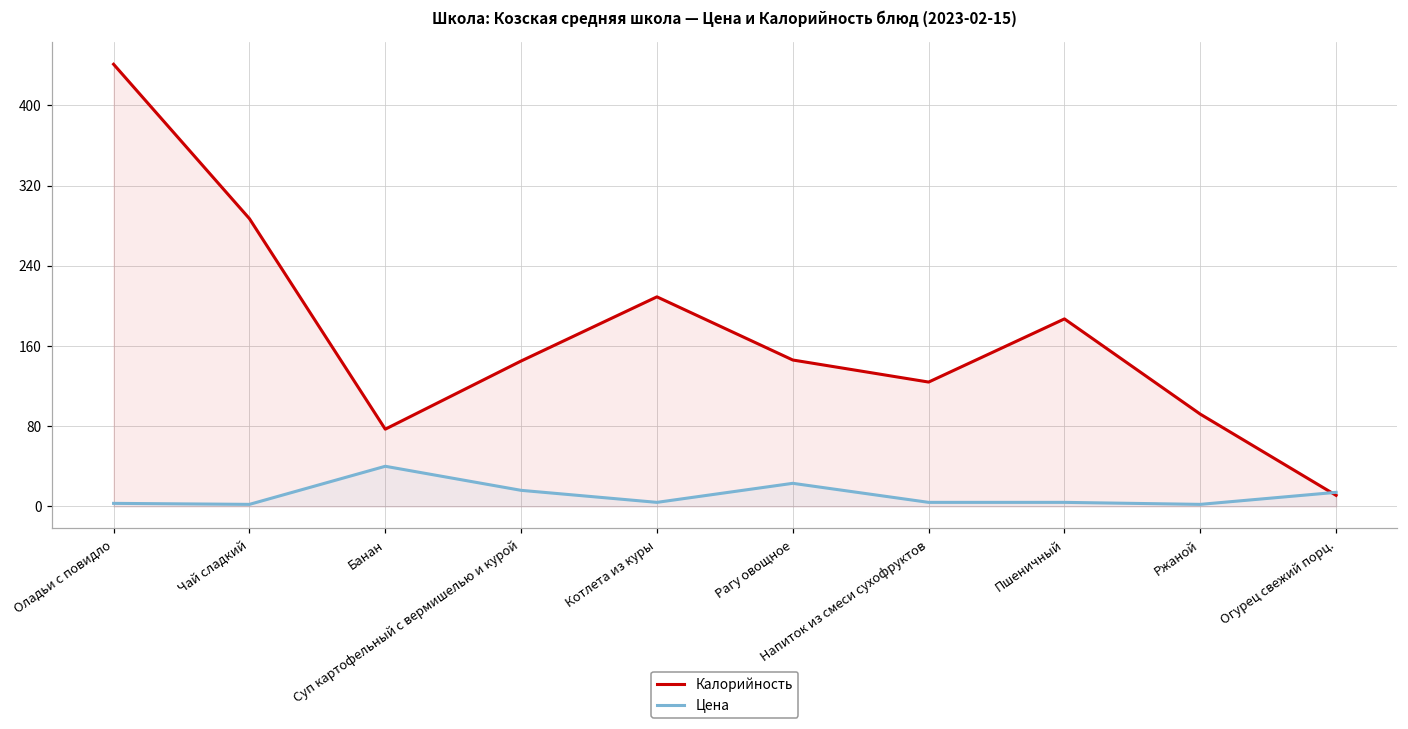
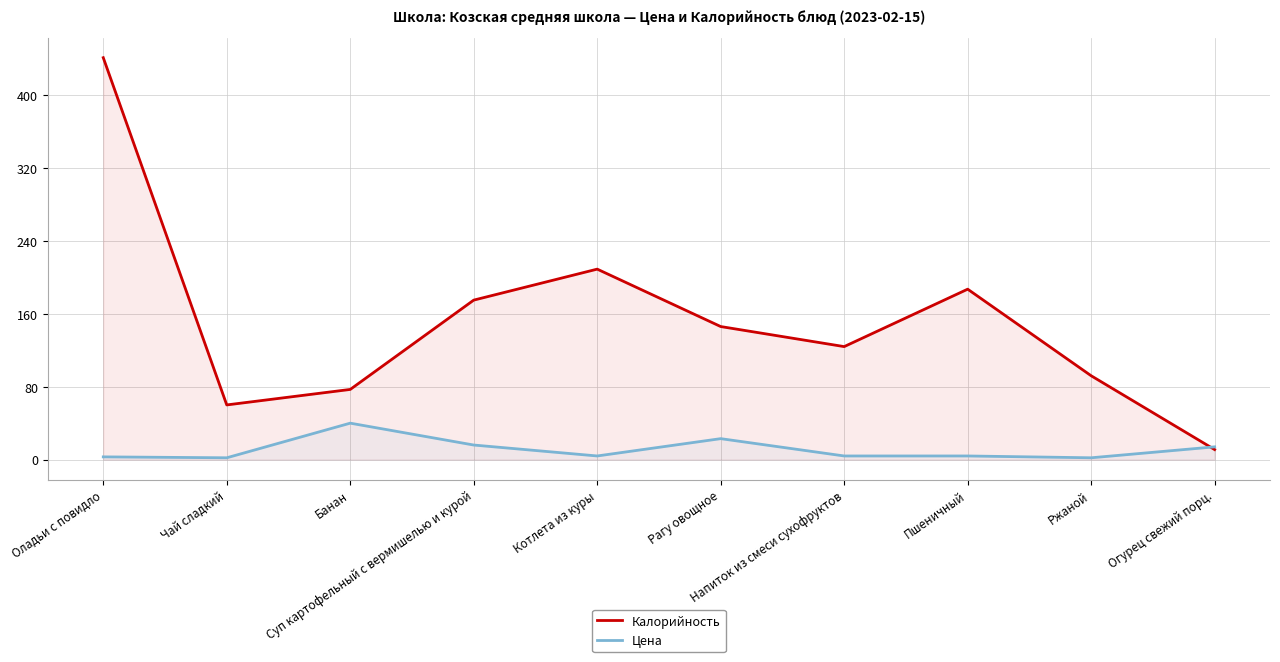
Калорийность, Чай сладкий: 290 -> 60
Калорийность, Суп картофельный с вермишелью и курой: 150 -> 180
